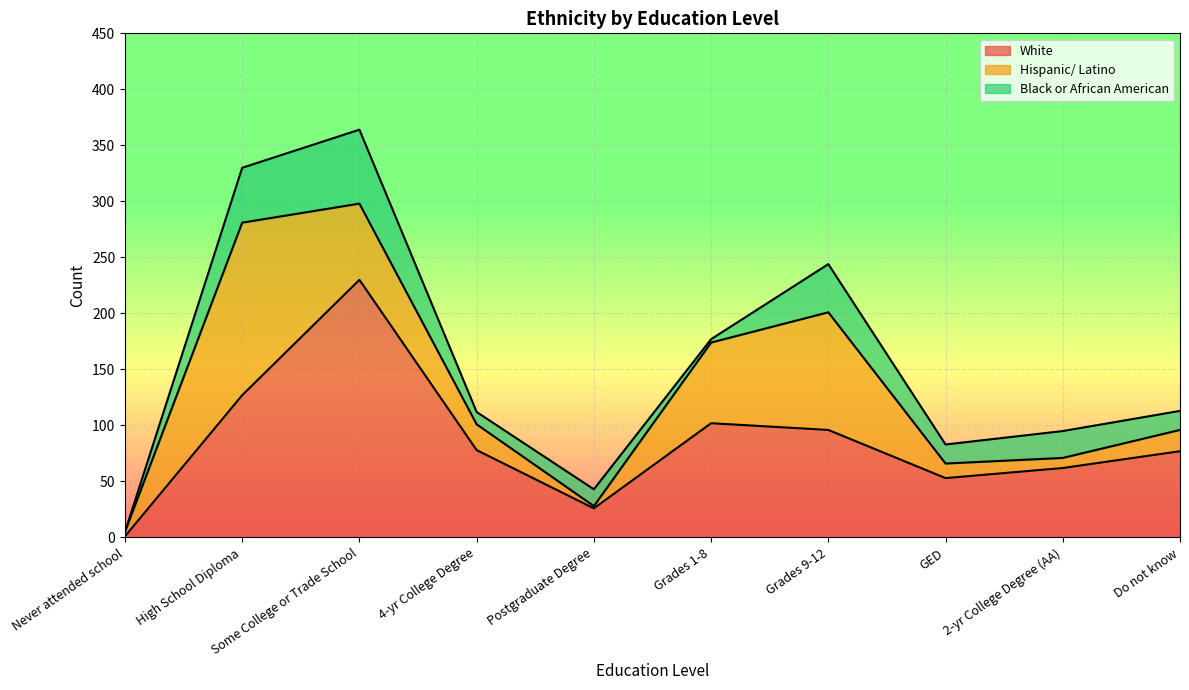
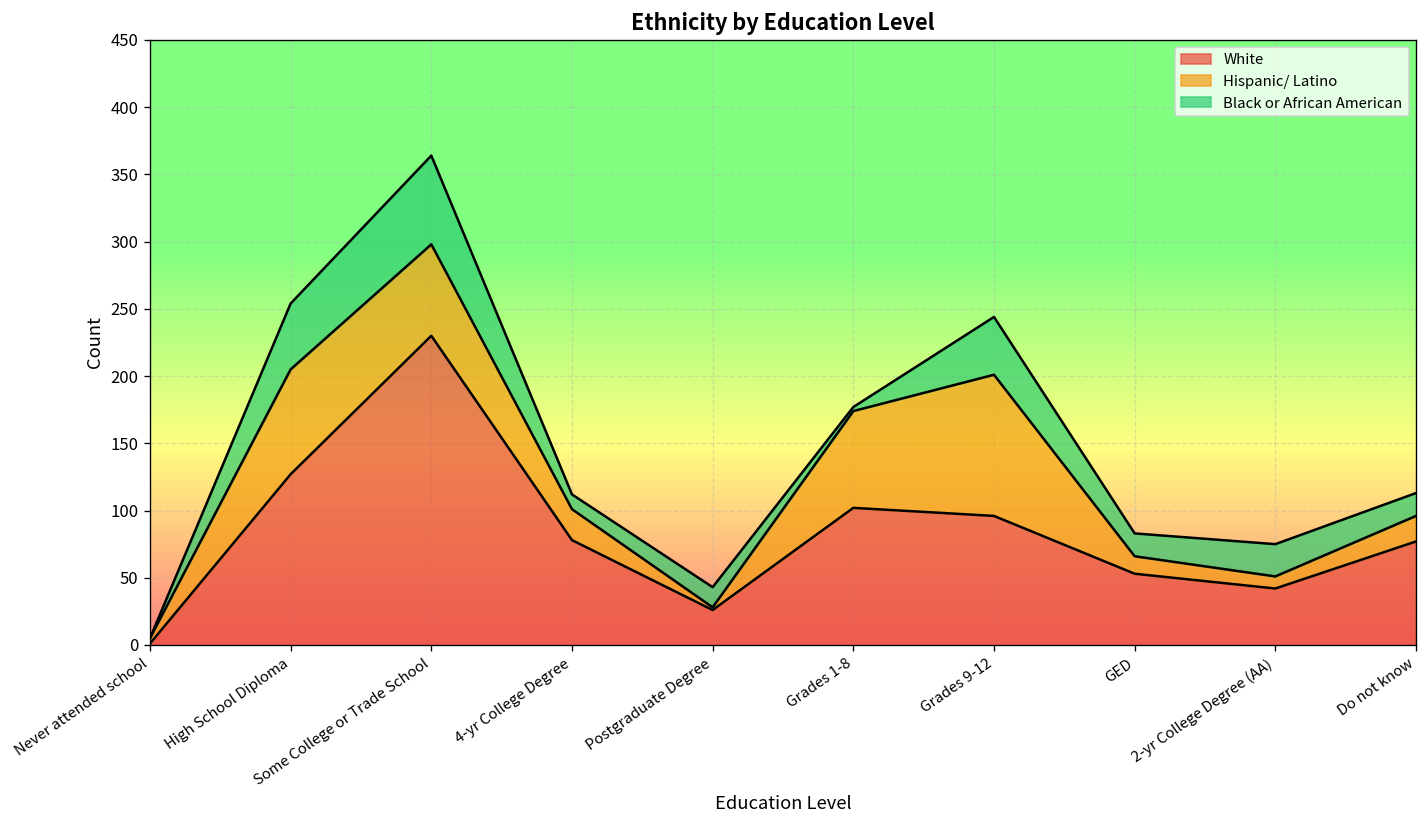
Hispanic/ Latino, High School Diploma: 154 -> 78
White, 2-yr College Degree (AA): 62 -> 42
